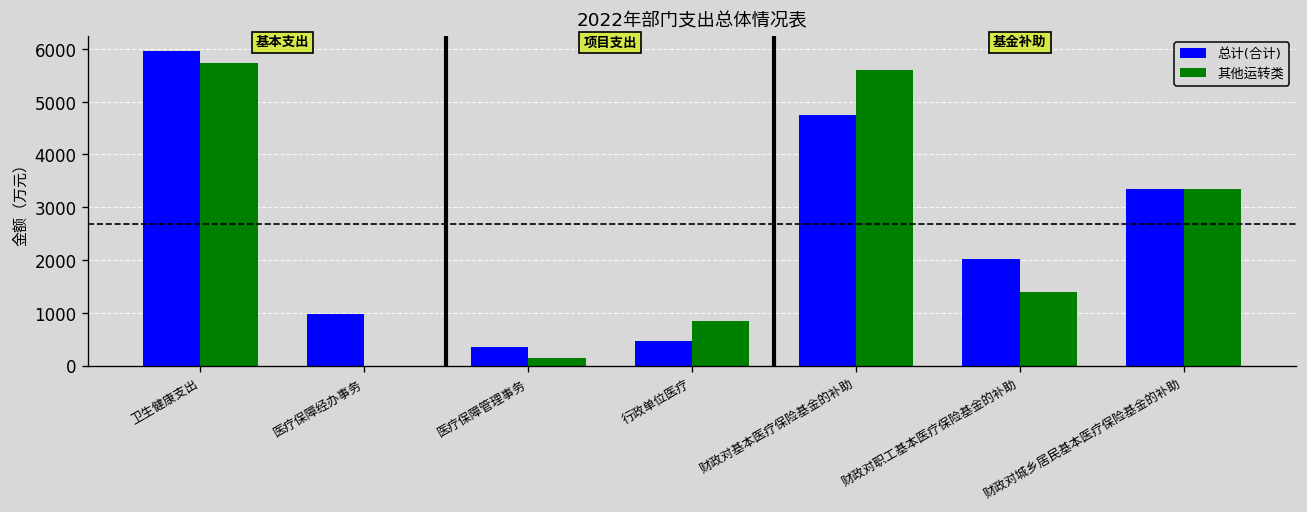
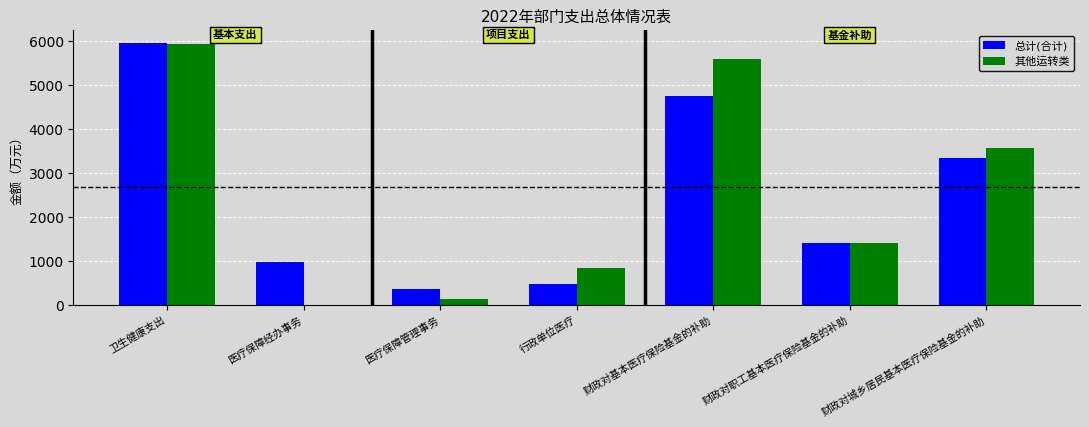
其他运转类, 卫生健康支出: 5700 -> 5900
总计(合计), 财政对职工基本医疗保险基金的补助: 2000 -> 1400
其他运转类, 财政对城乡居民基本医疗保险基金的补助: 3300 -> 3600
